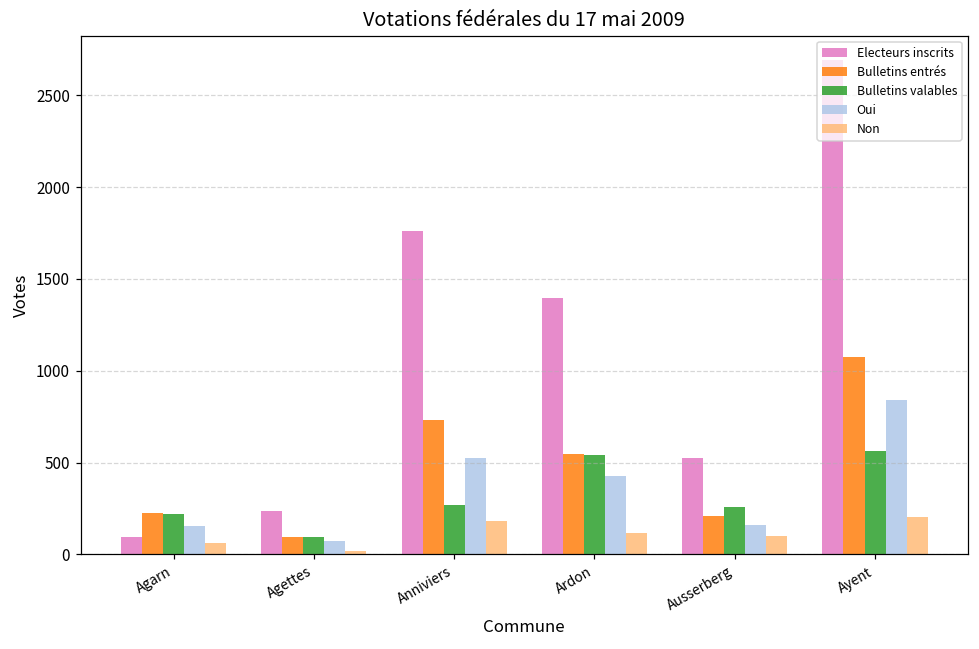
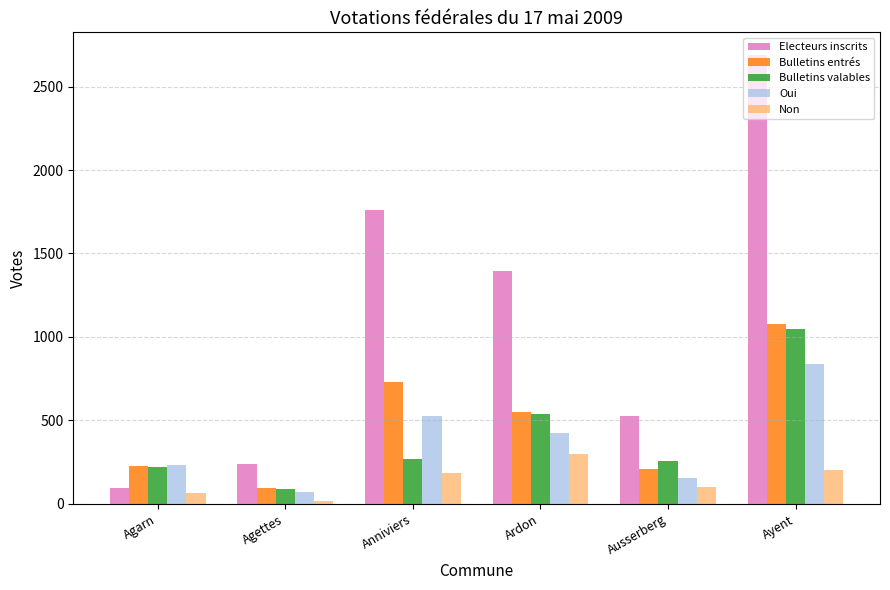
Oui, Agarn: 160 -> 240
Non, Ardon: 120 -> 300
Bulletins valables, Ayent: 560 -> 1050
